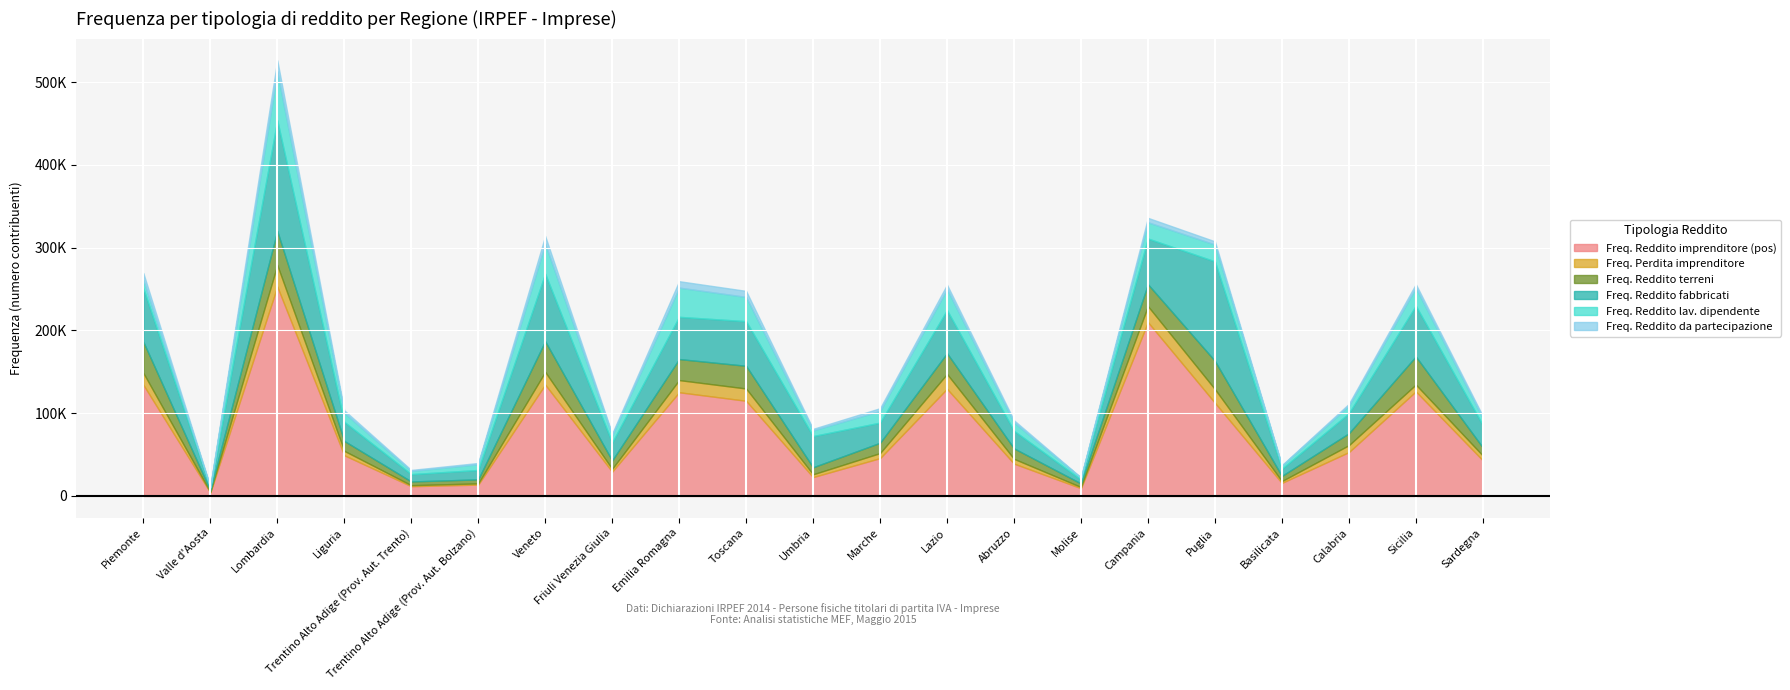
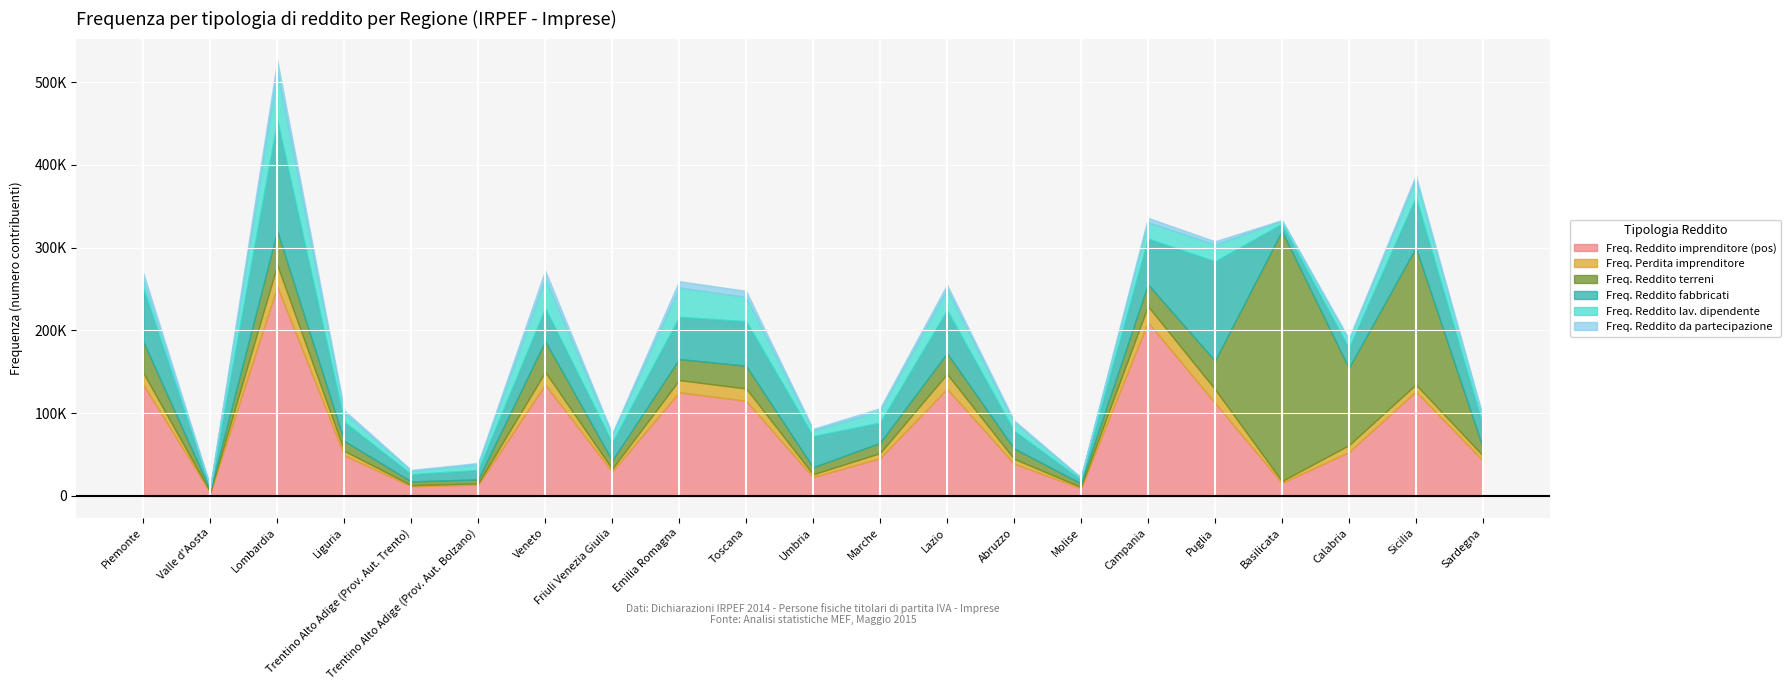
Freq. Reddito fabbricati, Veneto: 80000 -> 40000
Freq. Reddito terreni, Basilicata: 10000 -> 300000
Freq. Reddito terreni, Calabria: 10000 -> 90000
Freq. Reddito terreni, Sicilia: 30000 -> 170000
